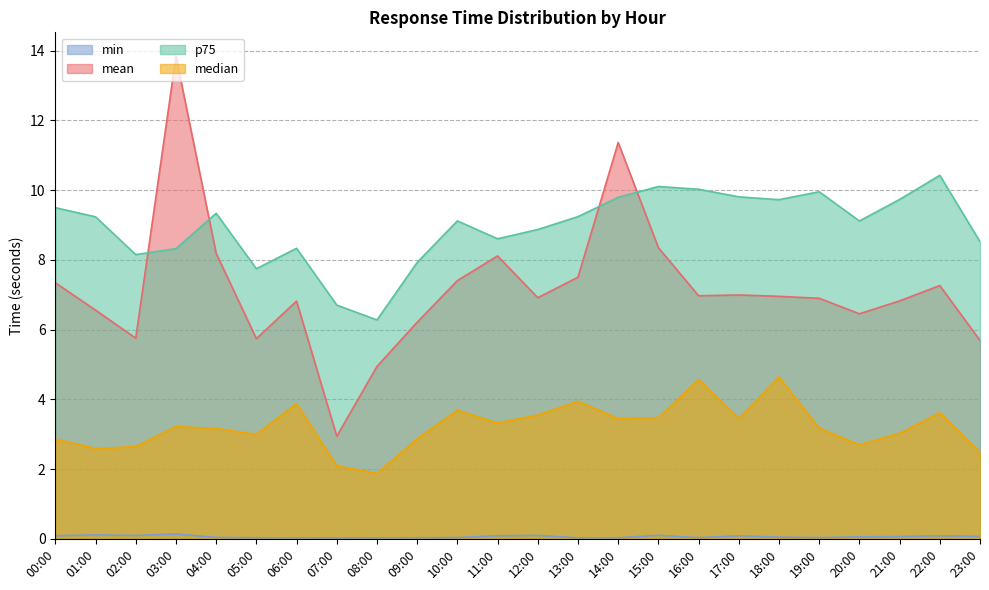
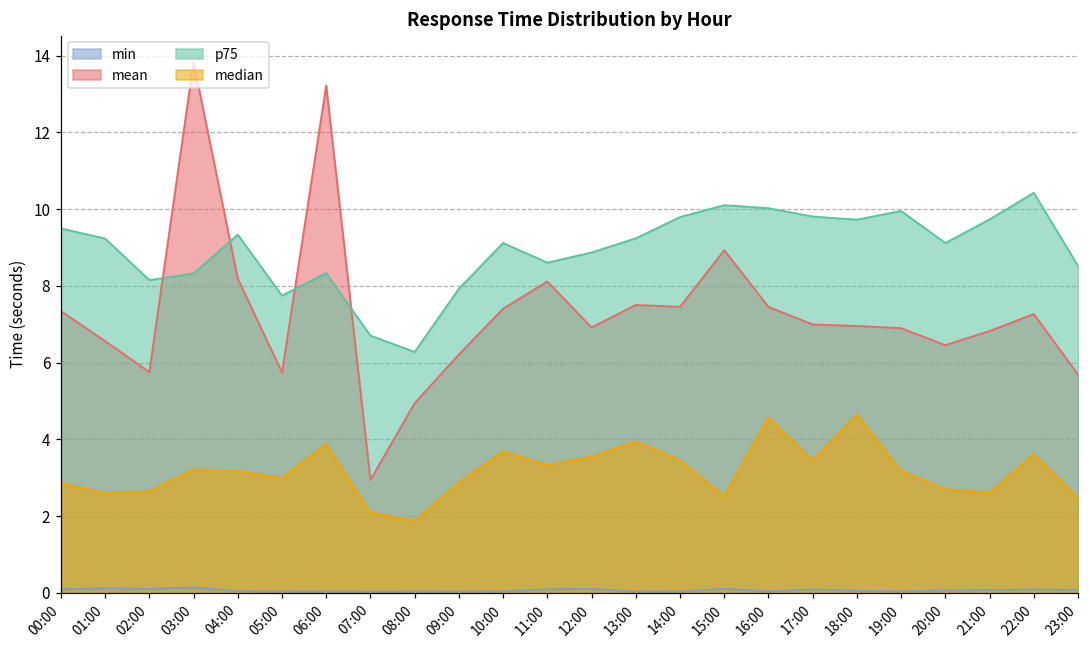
mean, 06:00: 6.8 -> 13.2
mean, 14:00: 11.4 -> 7.5
mean, 15:00: 8.4 -> 8.9
median, 15:00: 3.5 -> 2.5
mean, 16:00: 7.0 -> 7.5
median, 21:00: 3.0 -> 2.6
